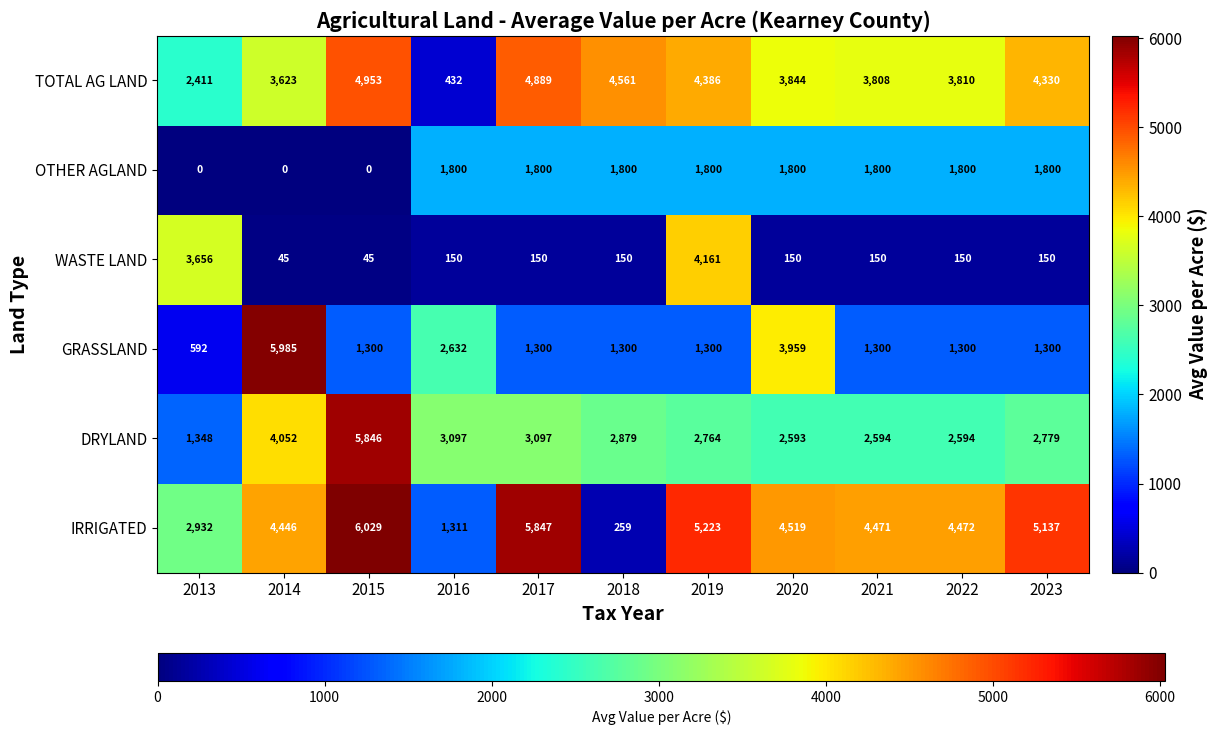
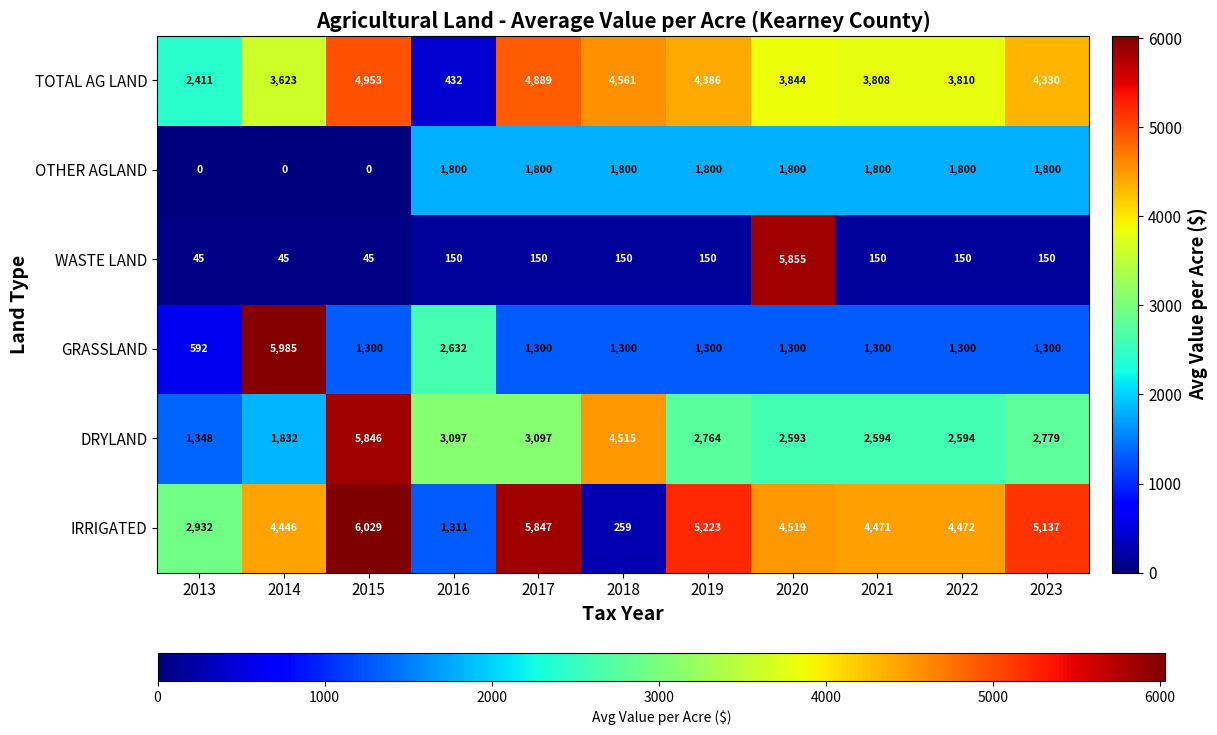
WASTE LAND, 2013: 3,656 -> 45
WASTE LAND, 2019: 4,161 -> 150
WASTE LAND, 2020: 150 -> 5,855
GRASSLAND, 2020: 3,959 -> 1,300
DRYLAND, 2014: 4,052 -> 1,832
DRYLAND, 2018: 2,879 -> 4,515
